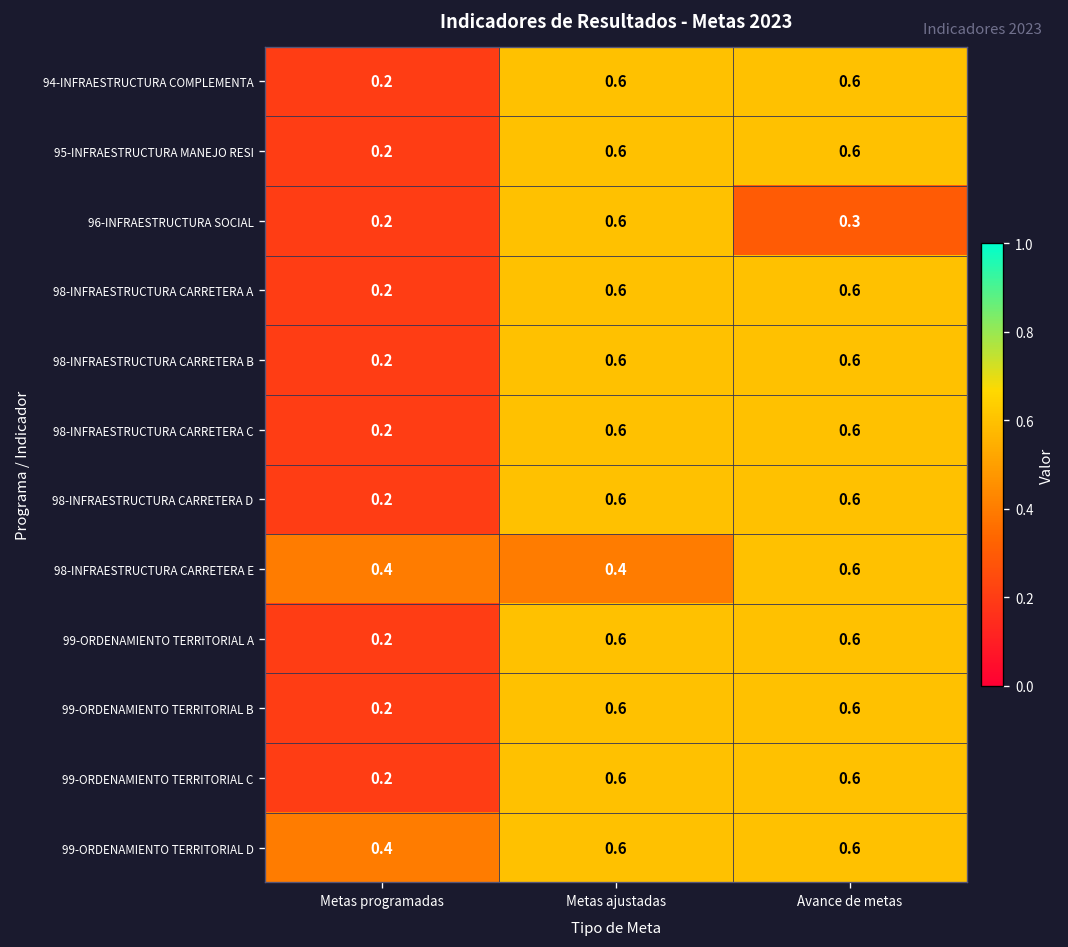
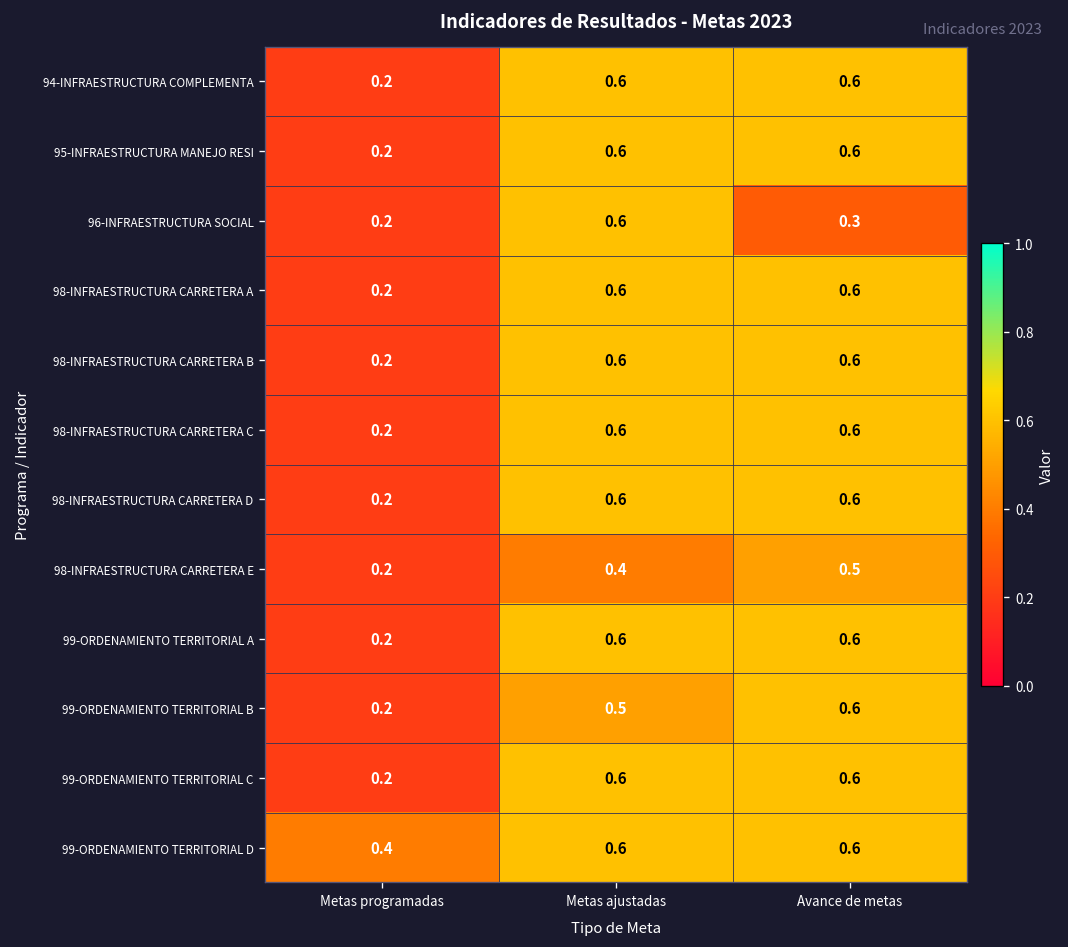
98-INFRAESTRUCTURA CARRETERA E, Metas programadas: 0.4 -> 0.2
98-INFRAESTRUCTURA CARRETERA E, Avance de metas: 0.6 -> 0.5
99-ORDENAMIENTO TERRITORIAL B, Metas ajustadas: 0.6 -> 0.5
